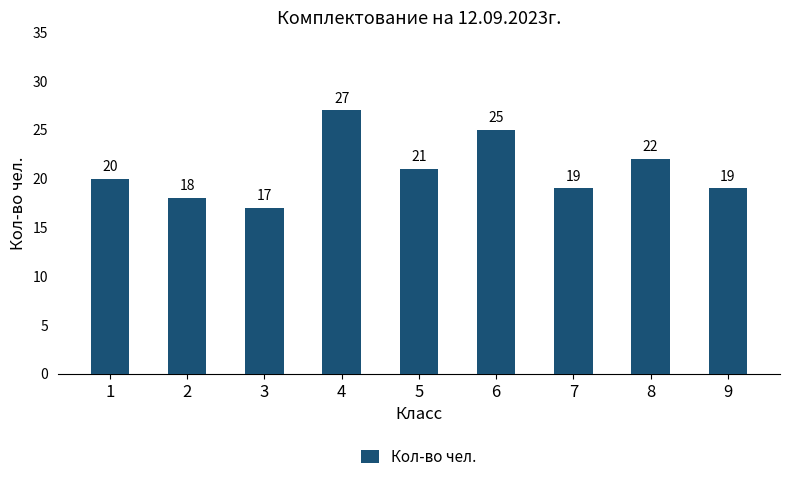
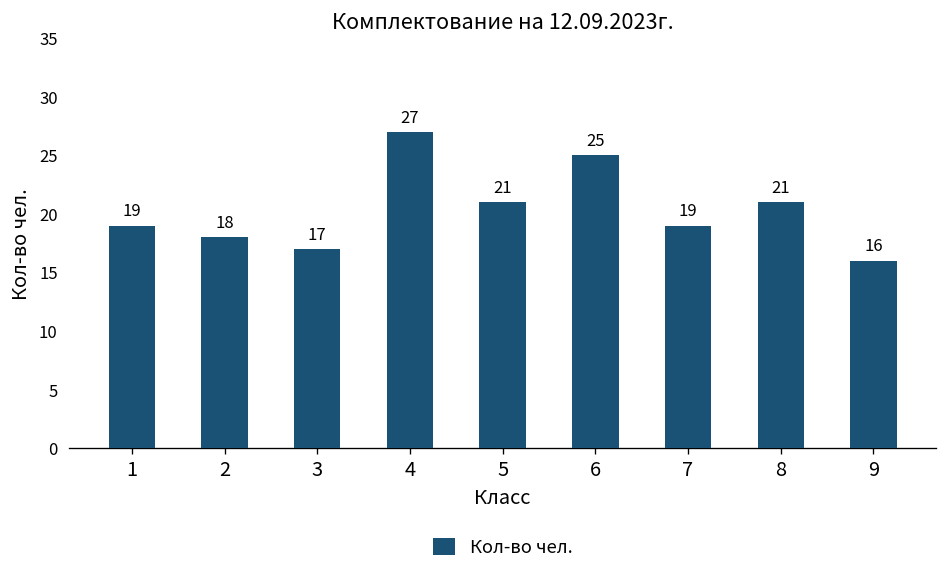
1: 20 -> 19
8: 22 -> 21
9: 19 -> 16
